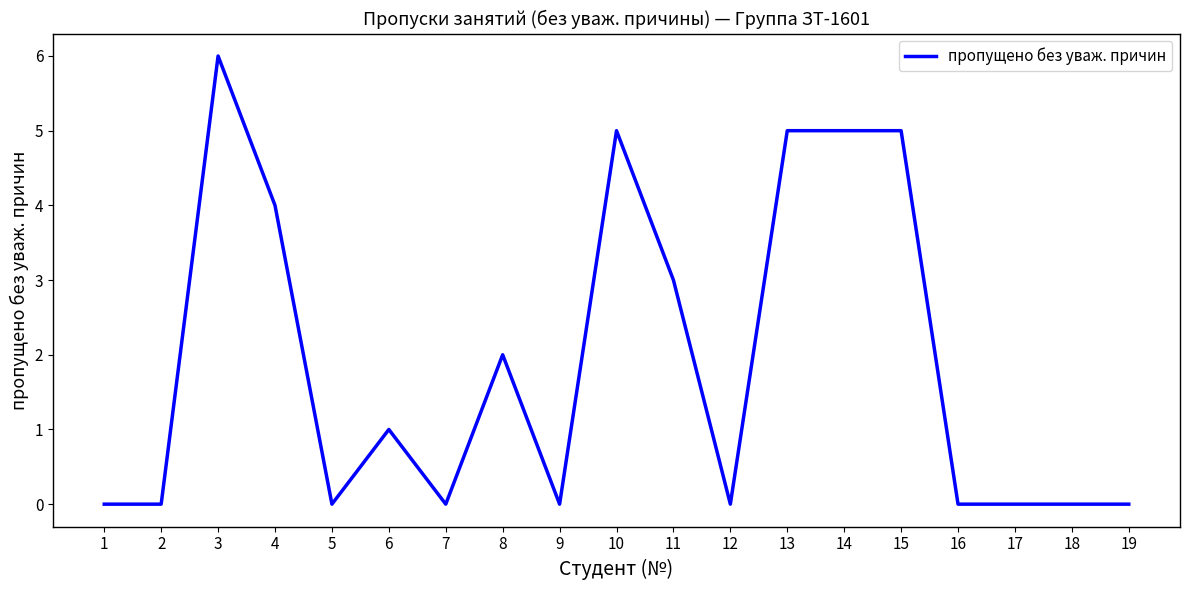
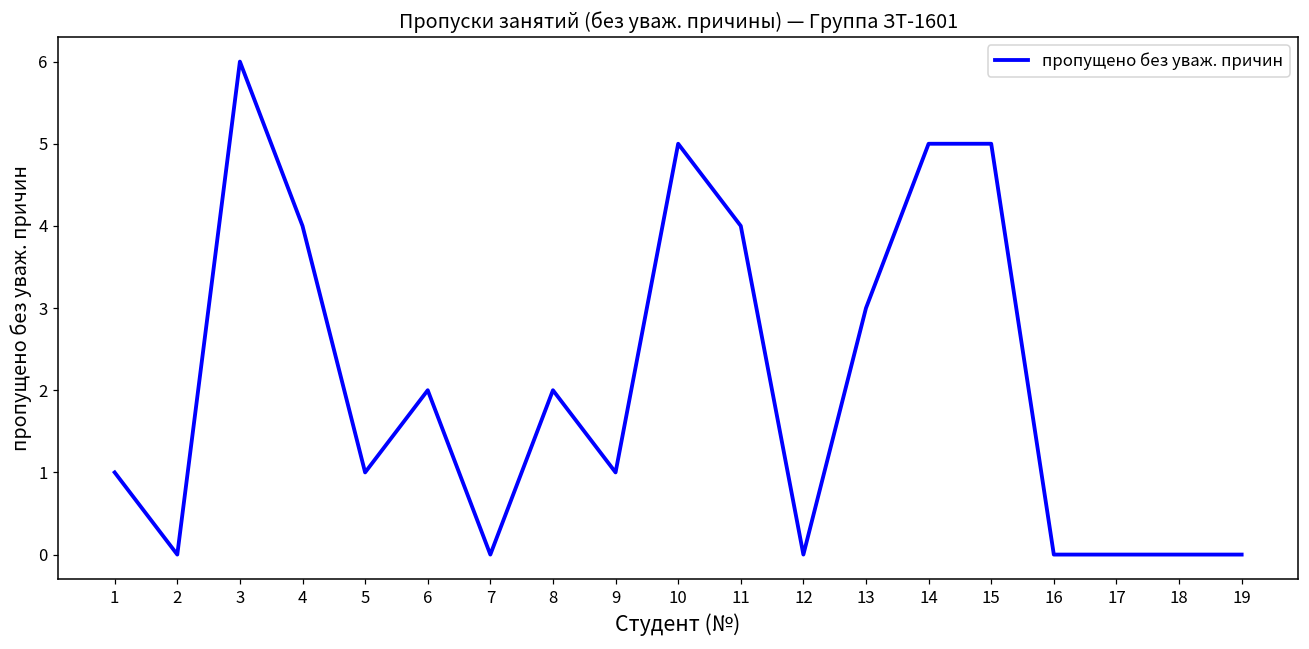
1: 0 -> 1
5: 0 -> 1
6: 1 -> 2
9: 0 -> 1
11: 3 -> 4
13: 5 -> 3
